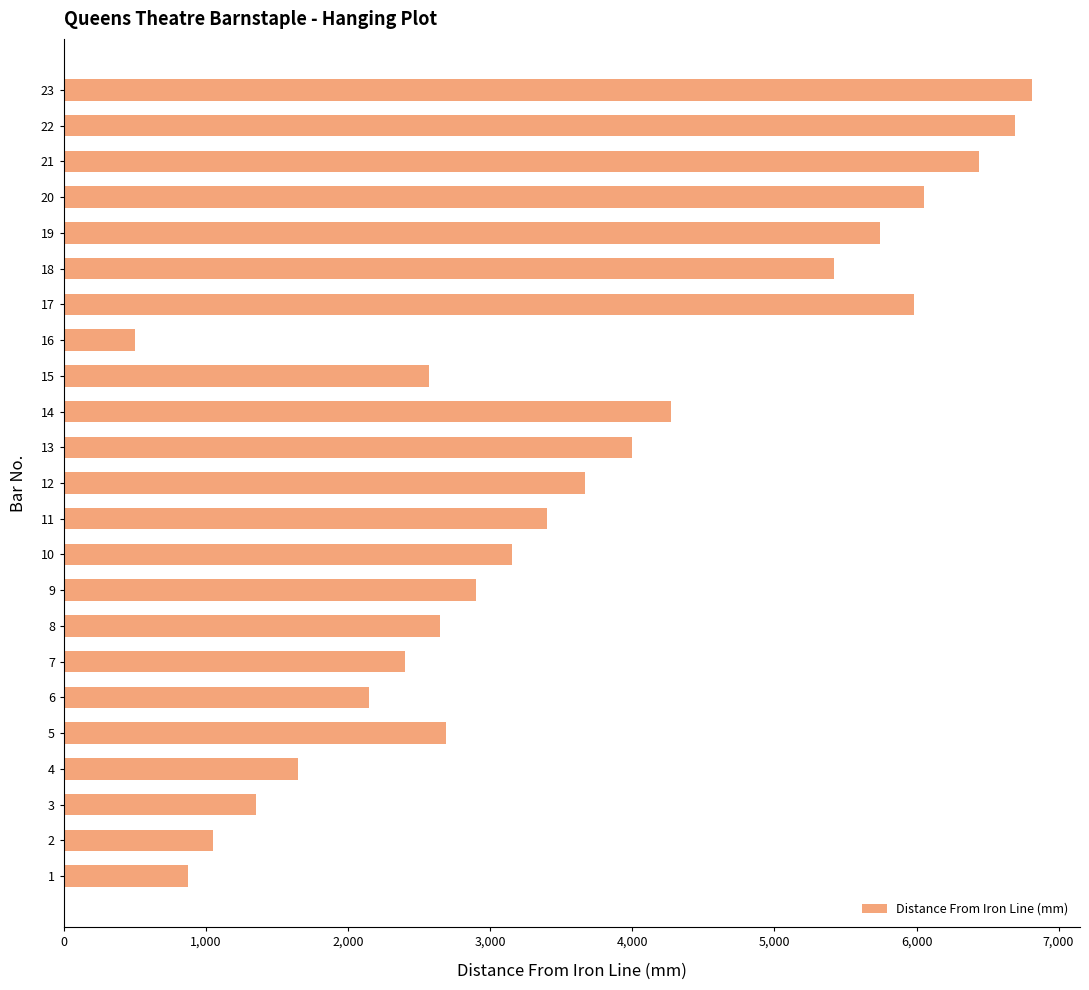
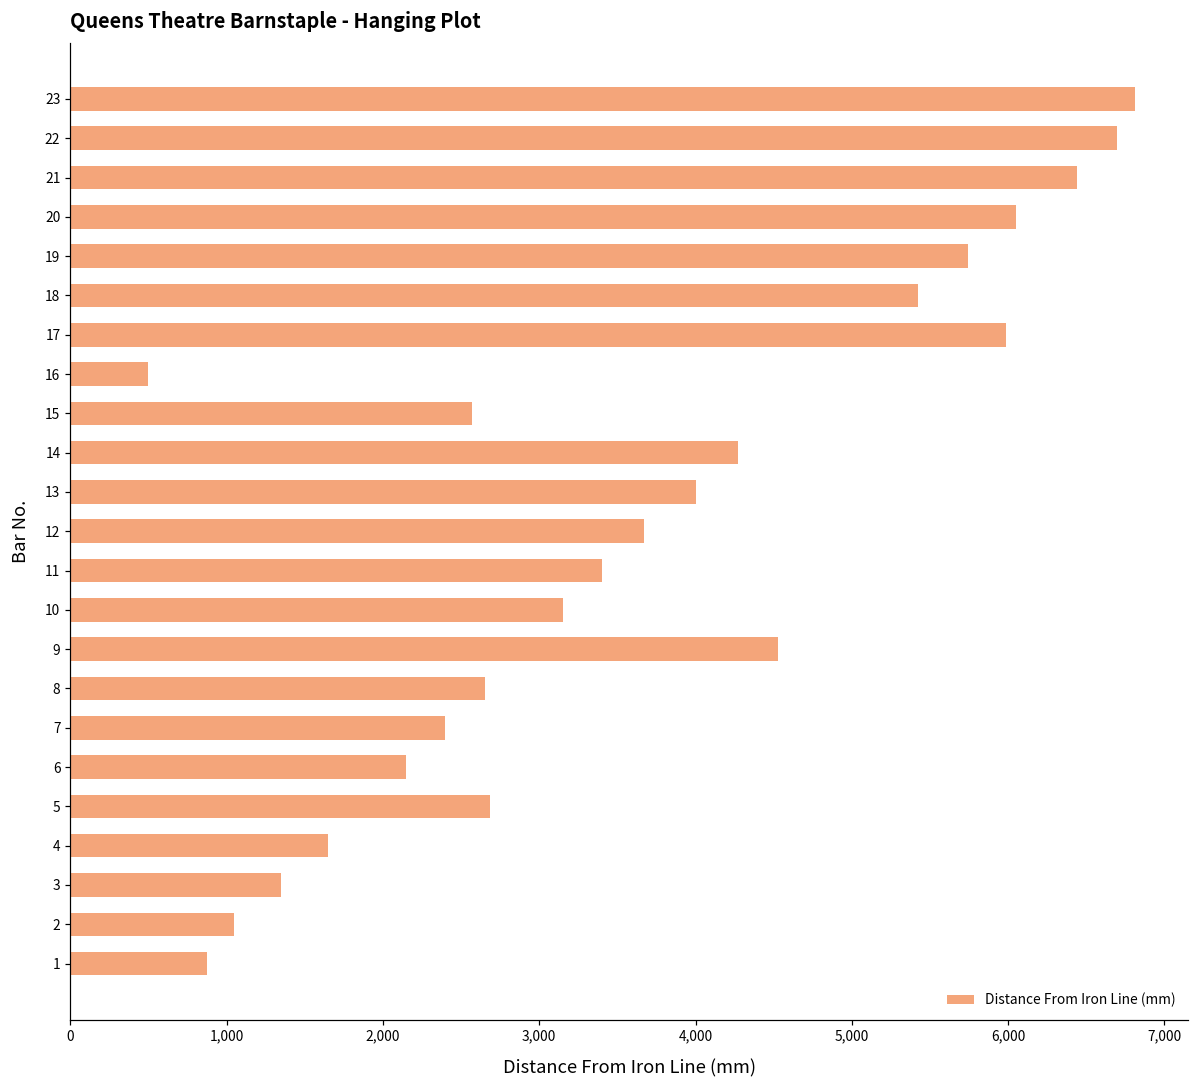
9: 2,900 -> 4,530
